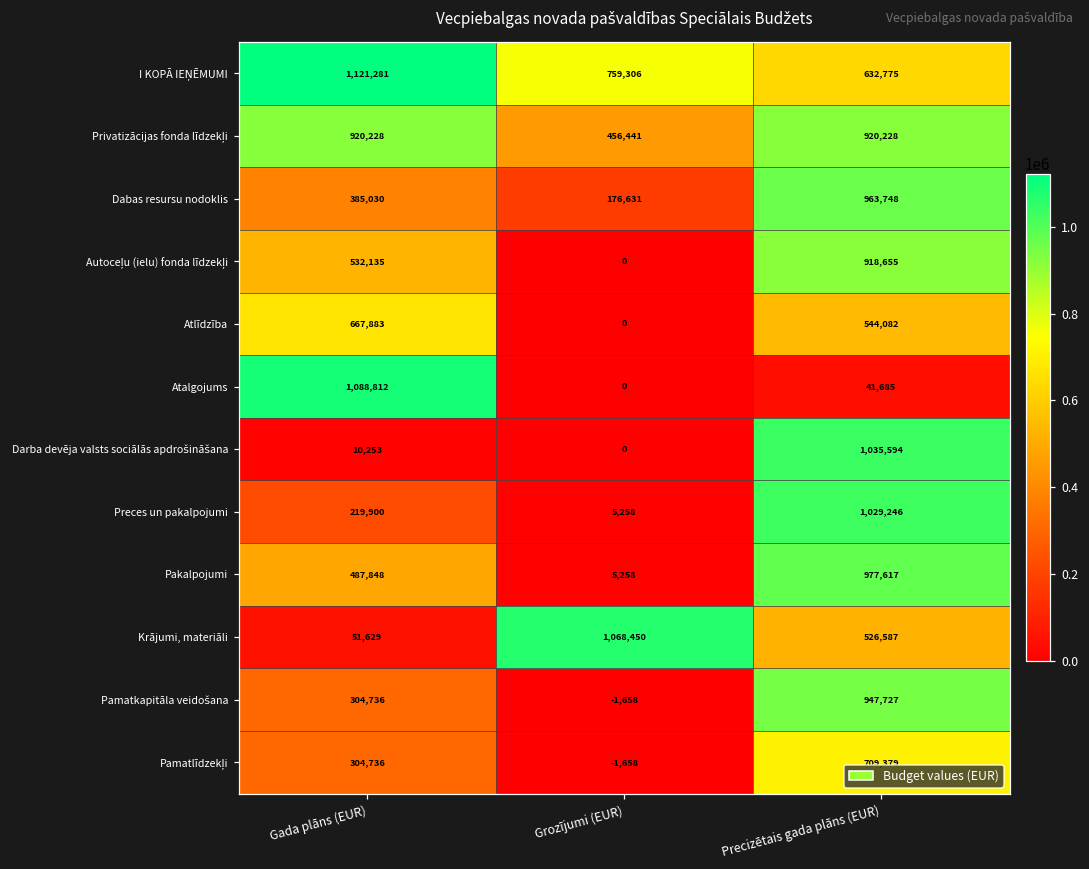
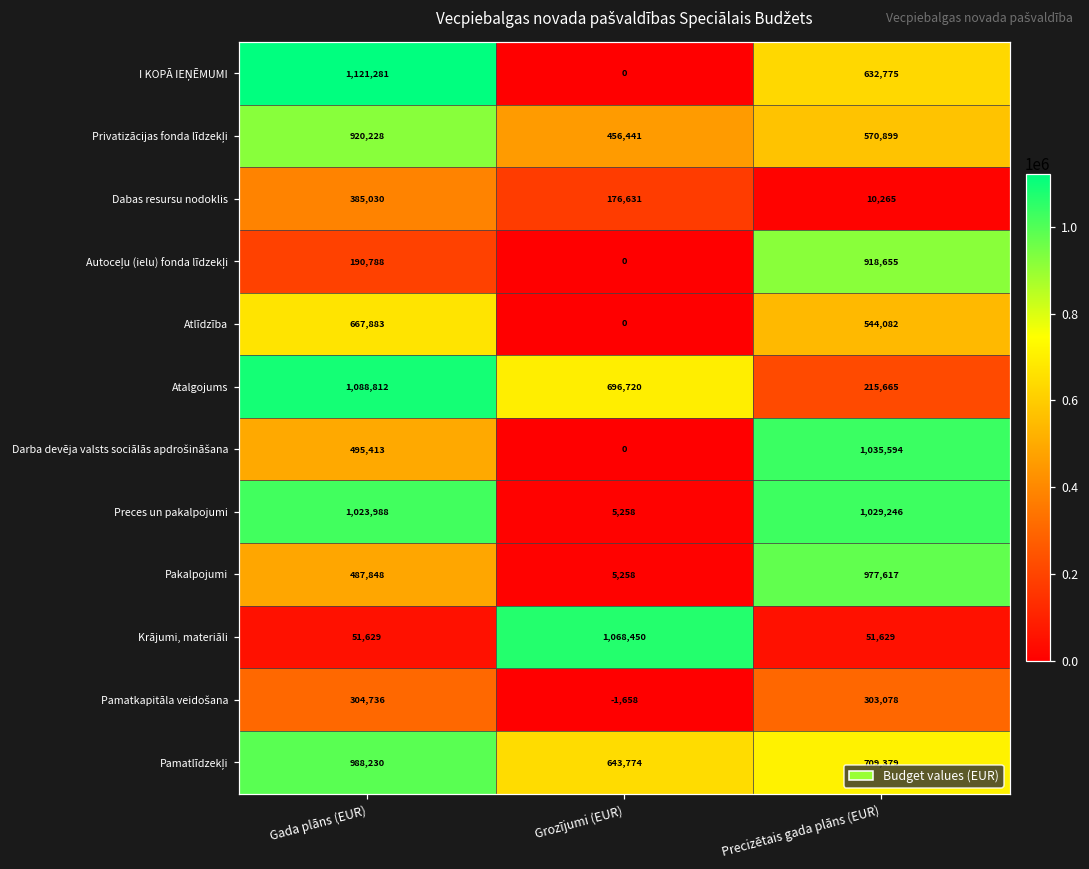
I KOPĀ IEŅĒMUMI, Grozījumi (EUR): 759,306 -> 0
Privatizācijas fonda līdzekļi, Precizētais gada plāns (EUR): 920,228 -> 570,899
Dabas resursu nodoklis, Precizētais gada plāns (EUR): 963,748 -> 10,265
Autoceļu (ielu) fonda līdzekļi, Gada plāns (EUR): 532,135 -> 190,788
Atalgojums, Grozījumi (EUR): 0 -> 696,720
Atalgojums, Precizētais gada plāns (EUR): 41,685 -> 215,665
Darba devēja valsts sociālās apdrošināšana, Gada plāns (EUR): 10,253 -> 495,413
Preces un pakalpojumi, Gada plāns (EUR): 219,900 -> 1,023,988
Krājumi, materiāli, Precizētais gada plāns (EUR): 526,587 -> 51,629
Pamatkapitāla veidošana, Precizētais gada plāns (EUR): 947,727 -> 303,078
Pamatlīdzekļi, Gada plāns (EUR): 304,736 -> 988,230
Pamatlīdzekļi, Grozījumi (EUR): -1,658 -> 643,774
